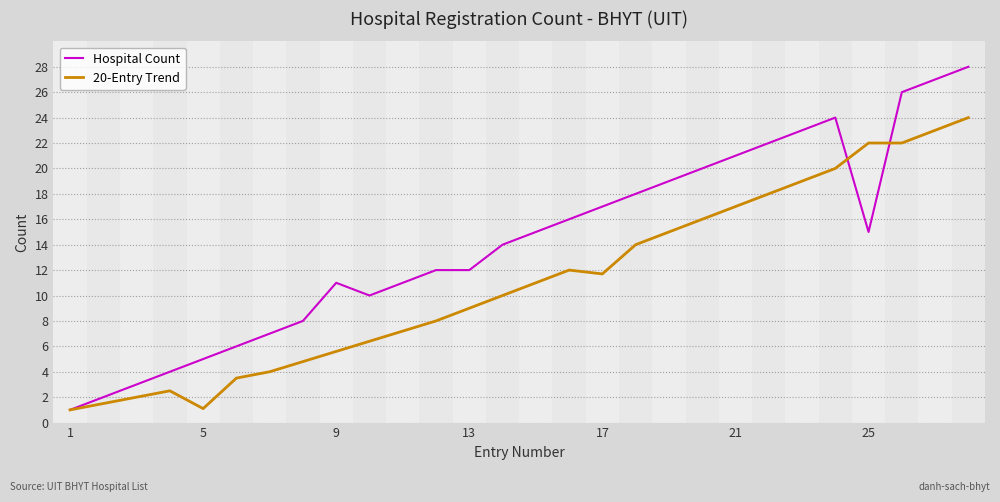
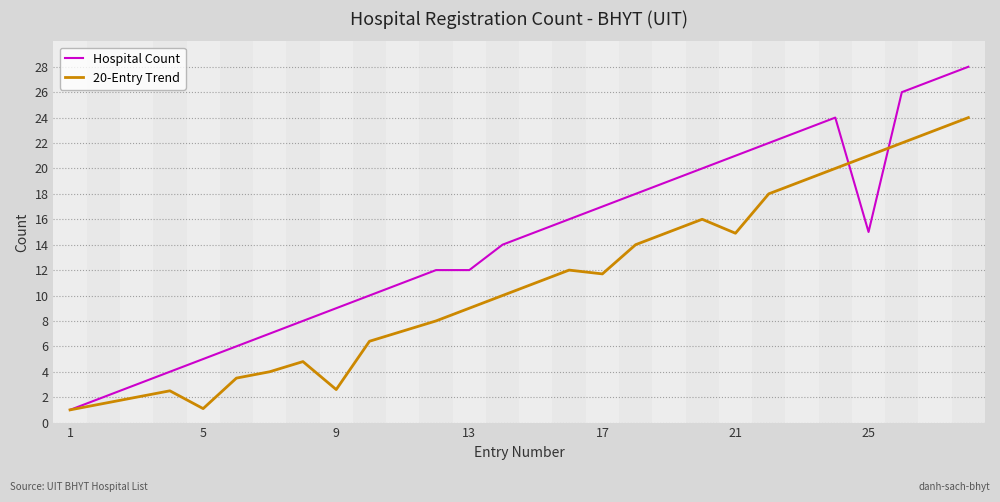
Hospital Count, 9: 11 -> 9
20-Entry Trend, 9: 5.6 -> 2.6
20-Entry Trend, 21: 17.0 -> 14.9
20-Entry Trend, 25: 22 -> 21
